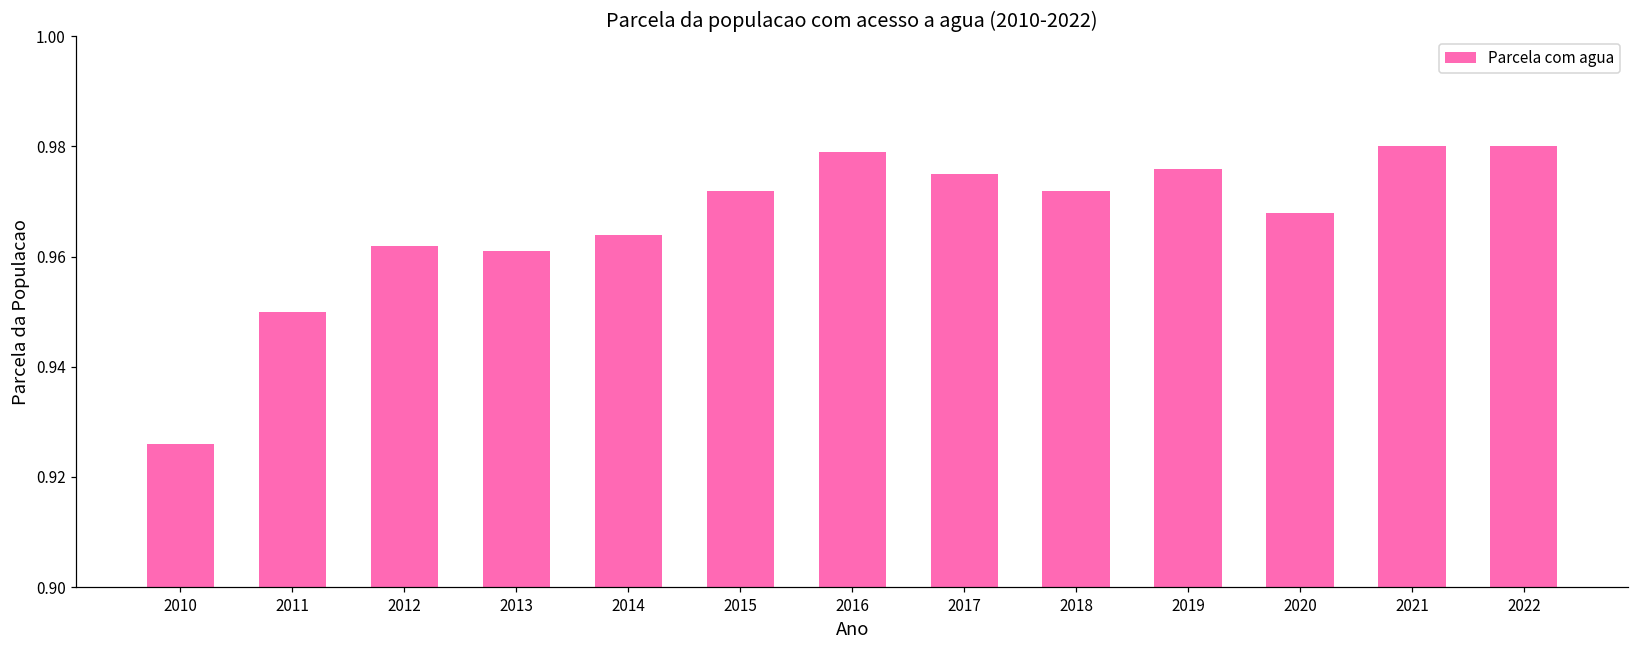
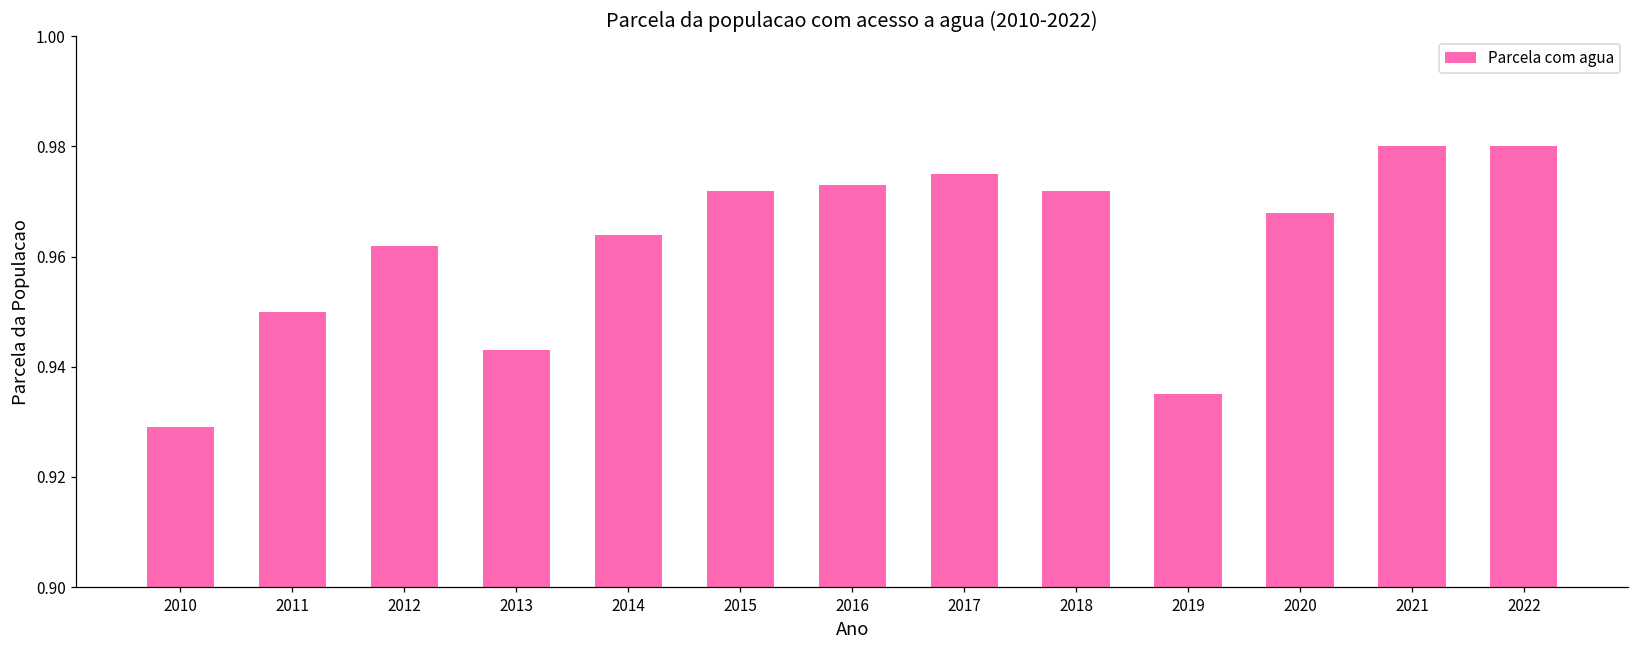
2010: 0.926 -> 0.929
2013: 0.961 -> 0.943
2016: 0.979 -> 0.973
2019: 0.976 -> 0.935
